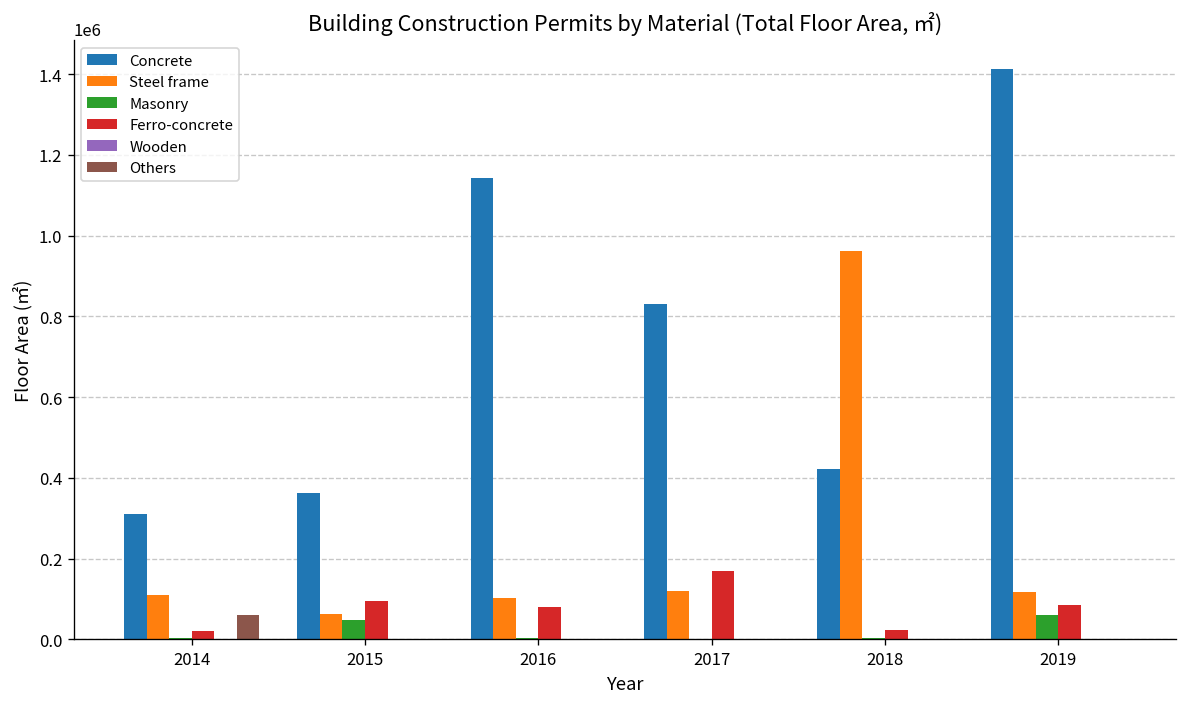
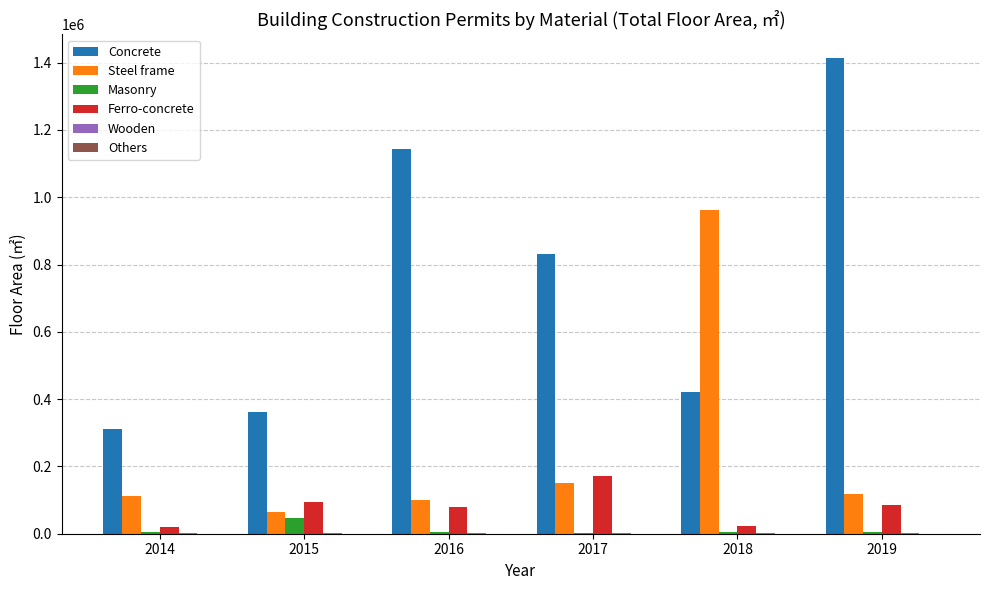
Others, 2014: 60000 -> 0
Steel frame, 2017: 120000 -> 150000
Masonry, 2019: 60000 -> 10000
